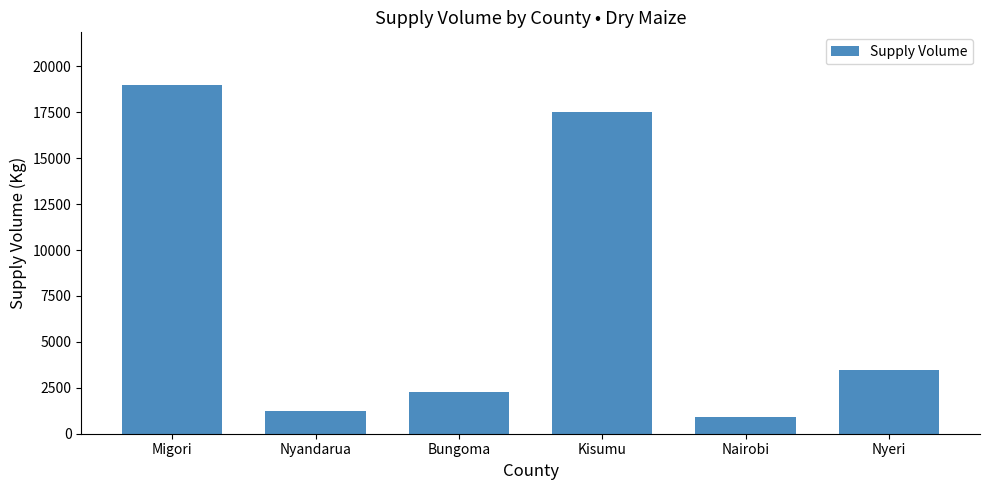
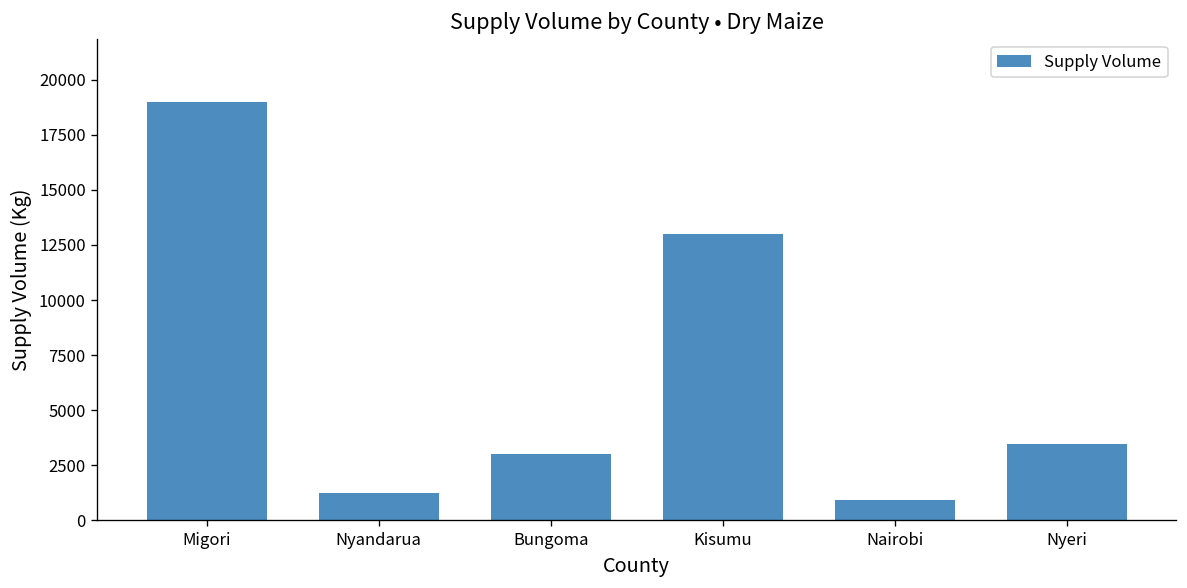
Bungoma: 2300 -> 3000
Kisumu: 17500 -> 13000
